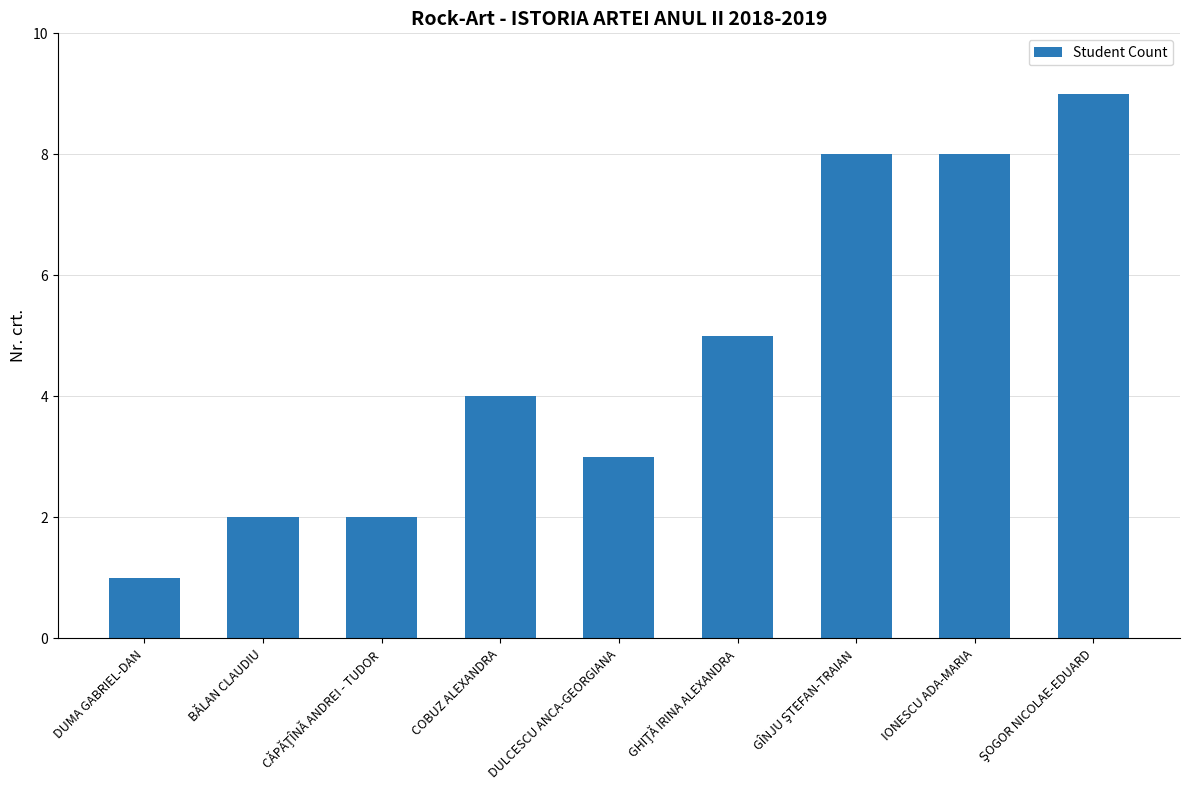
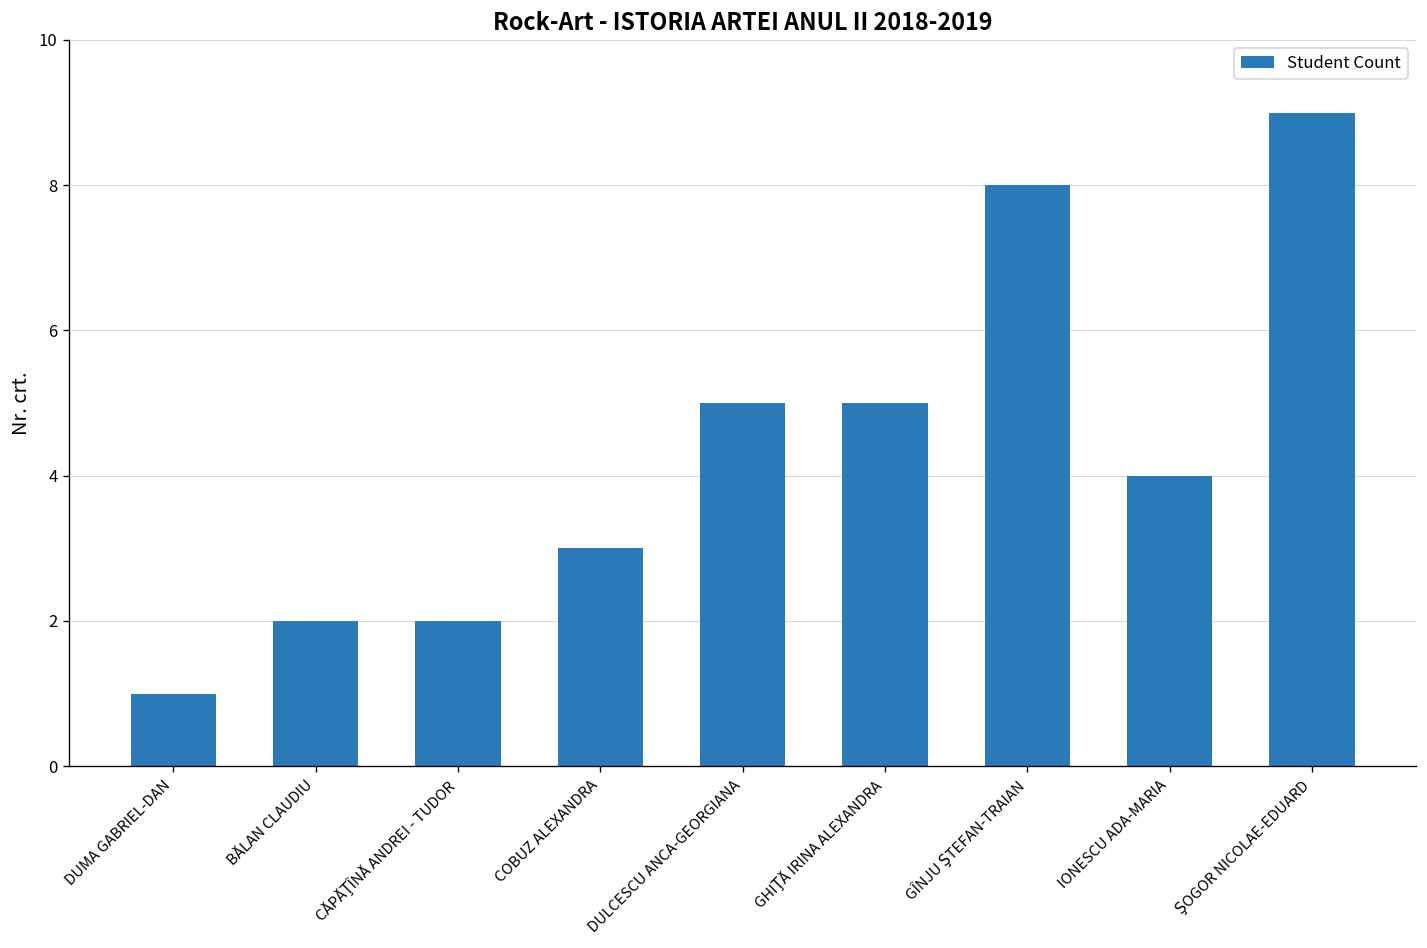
COBUZ ALEXANDRA: 4 -> 3
DULCESCU ANCA-GEORGIANA: 3 -> 5
IONESCU ADA-MARIA: 8 -> 4
